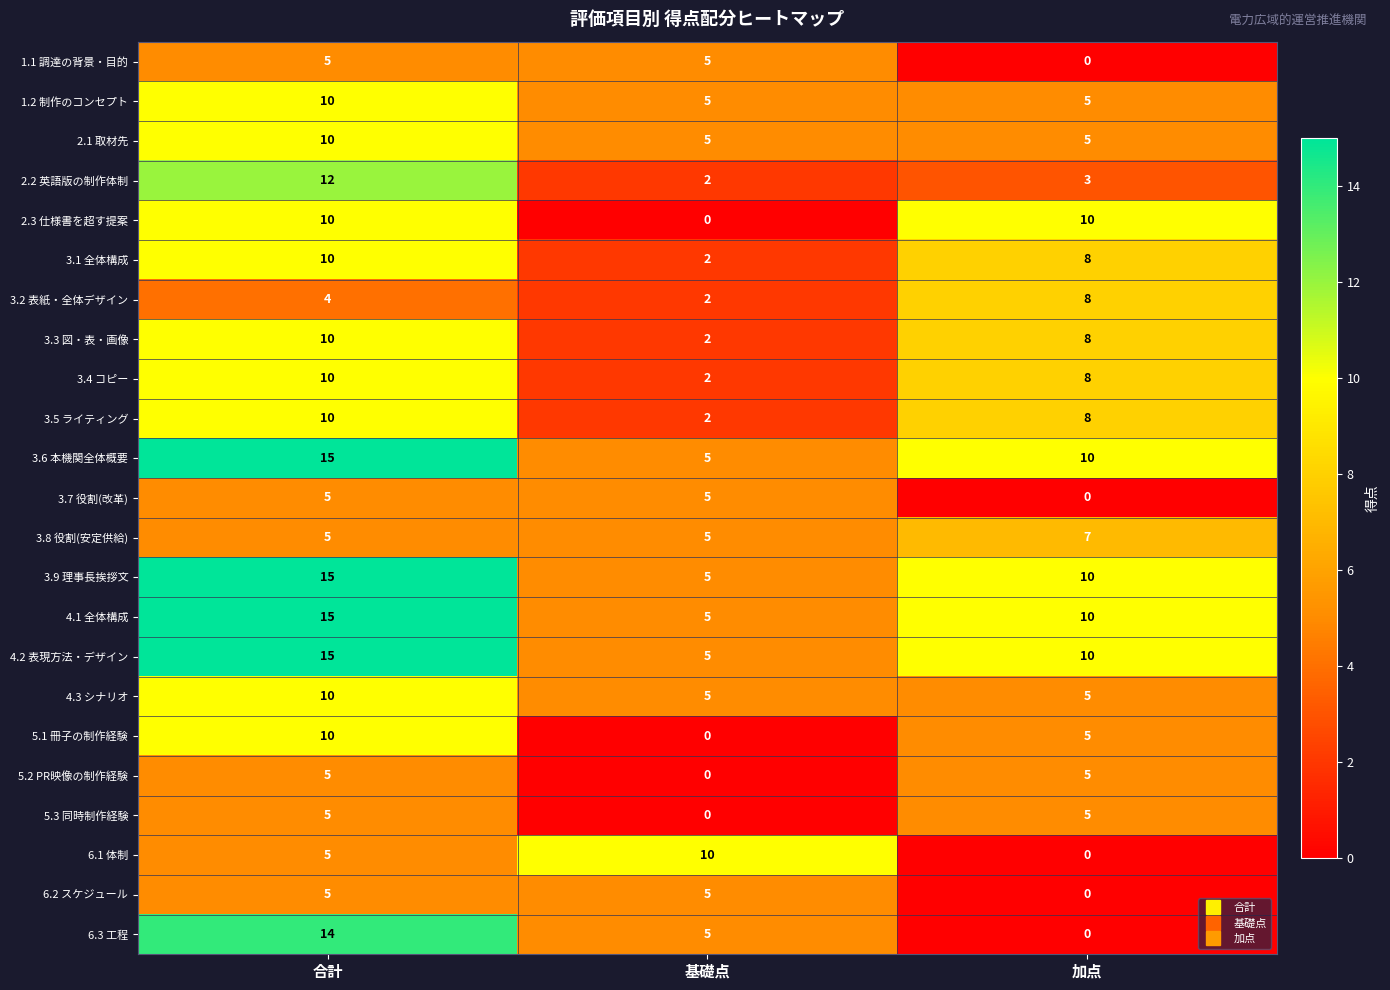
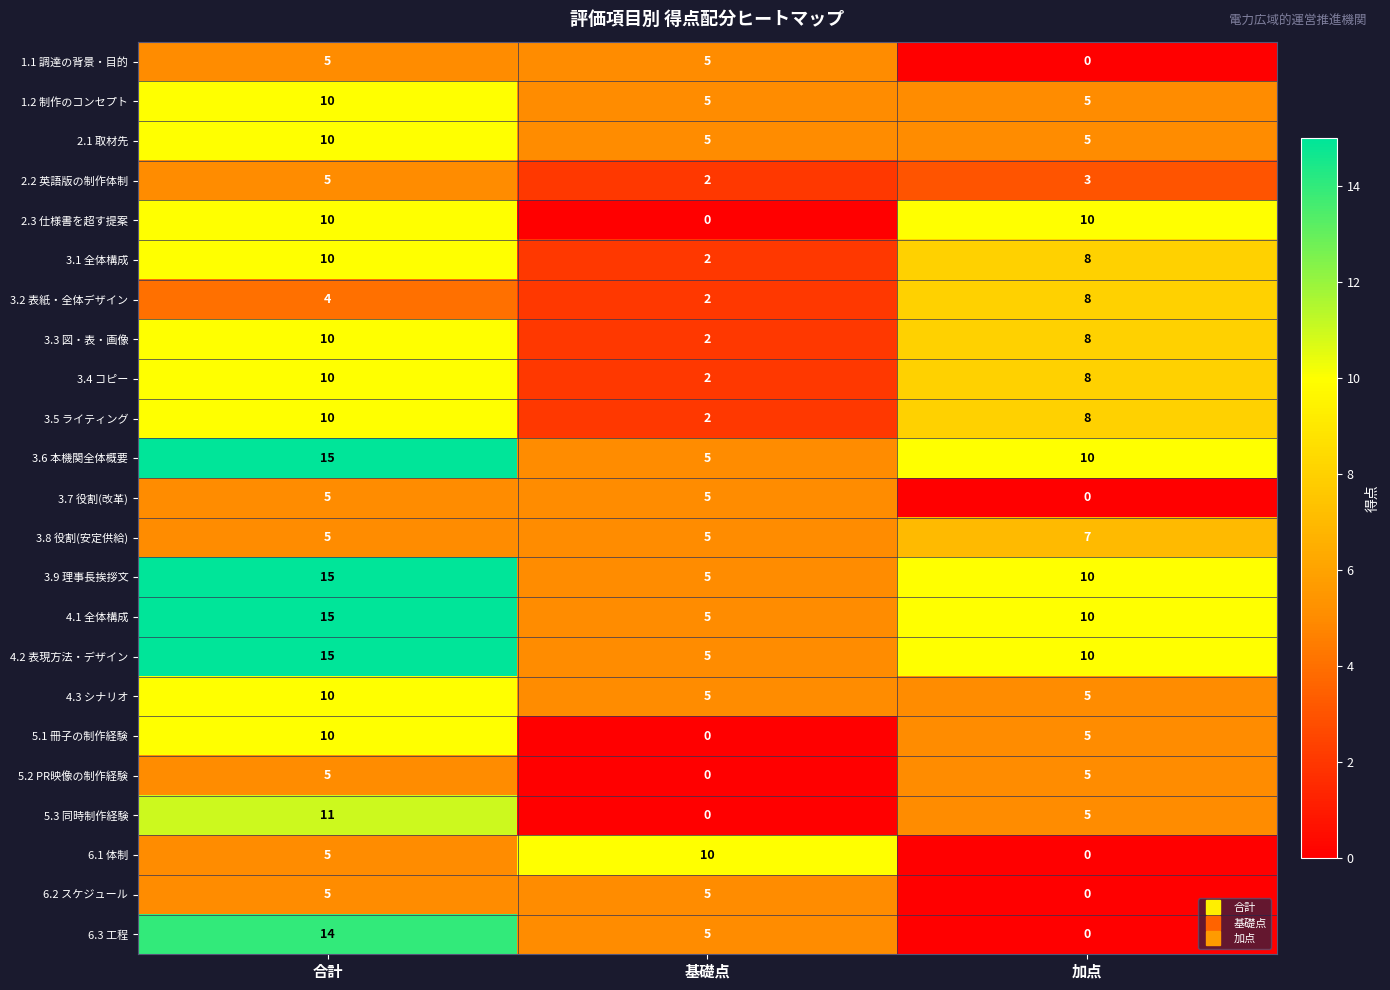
2.2 英語版の制作体制, 合計: 12 -> 5
5.3 同時制作経験, 合計: 5 -> 11
